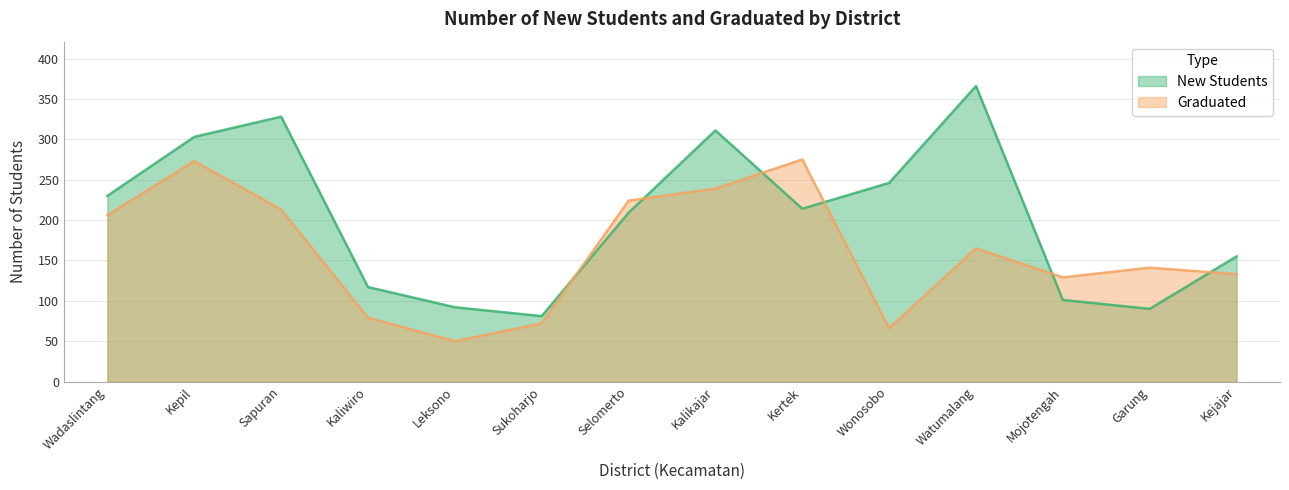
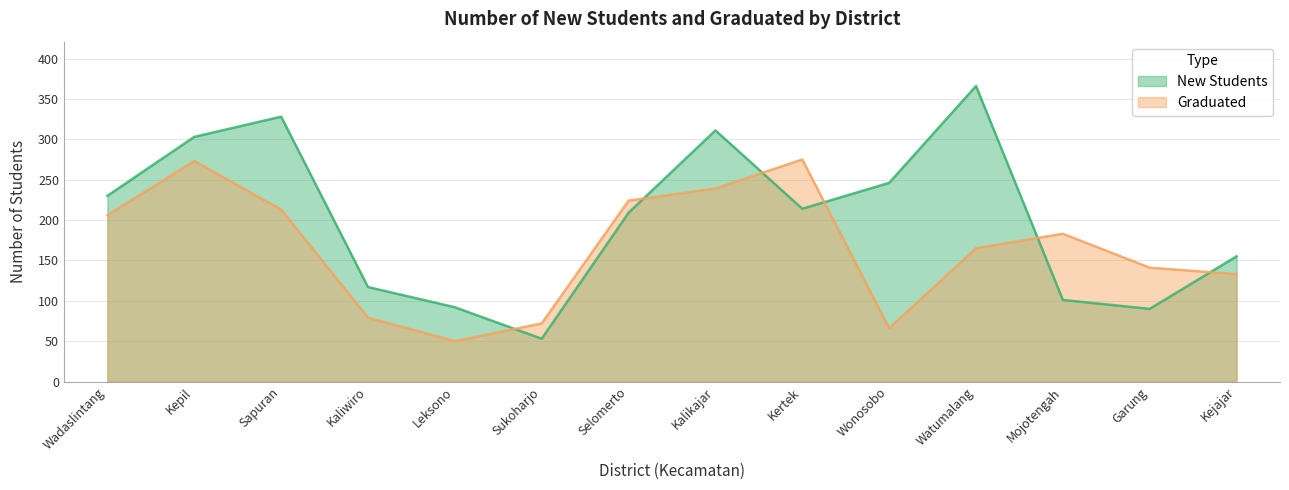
New Students, Sukoharjo: 80 -> 50
Graduated, Mojotengah: 130 -> 180
